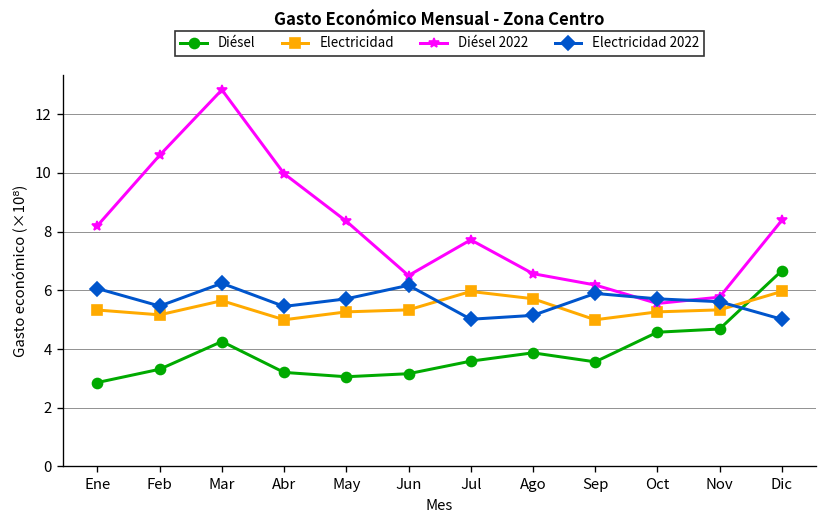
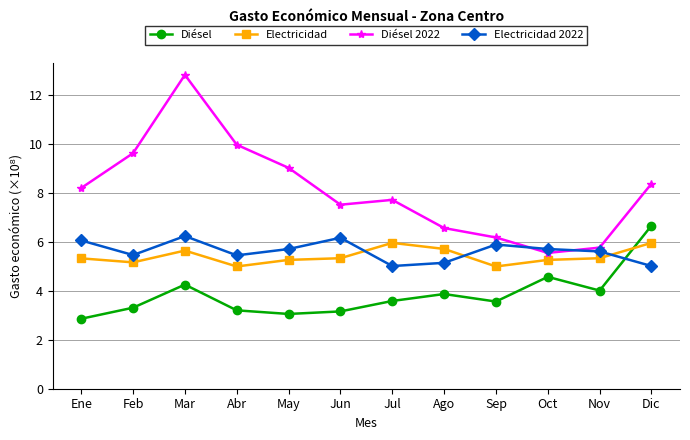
Diésel 2022, Feb: 10.6 -> 9.6
Diésel 2022, May: 8.4 -> 9.0
Diésel 2022, Jun: 6.5 -> 7.5
Diésel, Nov: 4.7 -> 4.0
